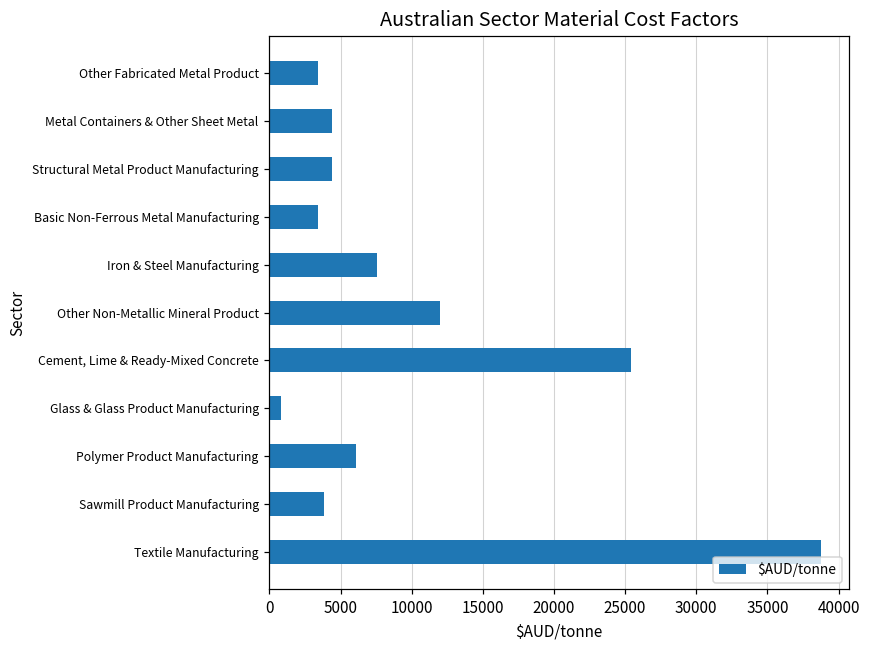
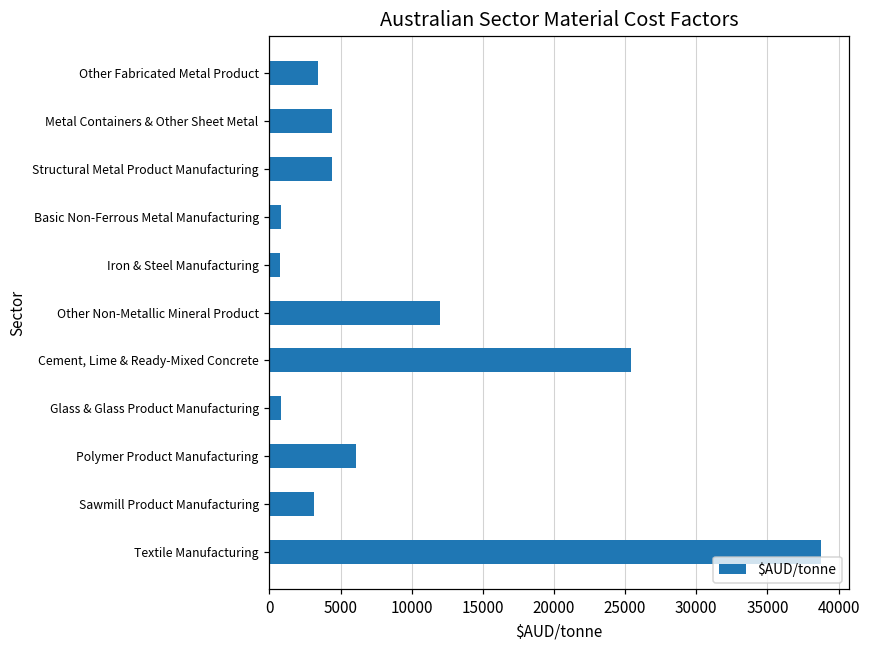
Basic Non-Ferrous Metal Manufacturing: 3400 -> 800
Iron & Steel Manufacturing: 7600 -> 800
Sawmill Product Manufacturing: 3900 -> 3100
